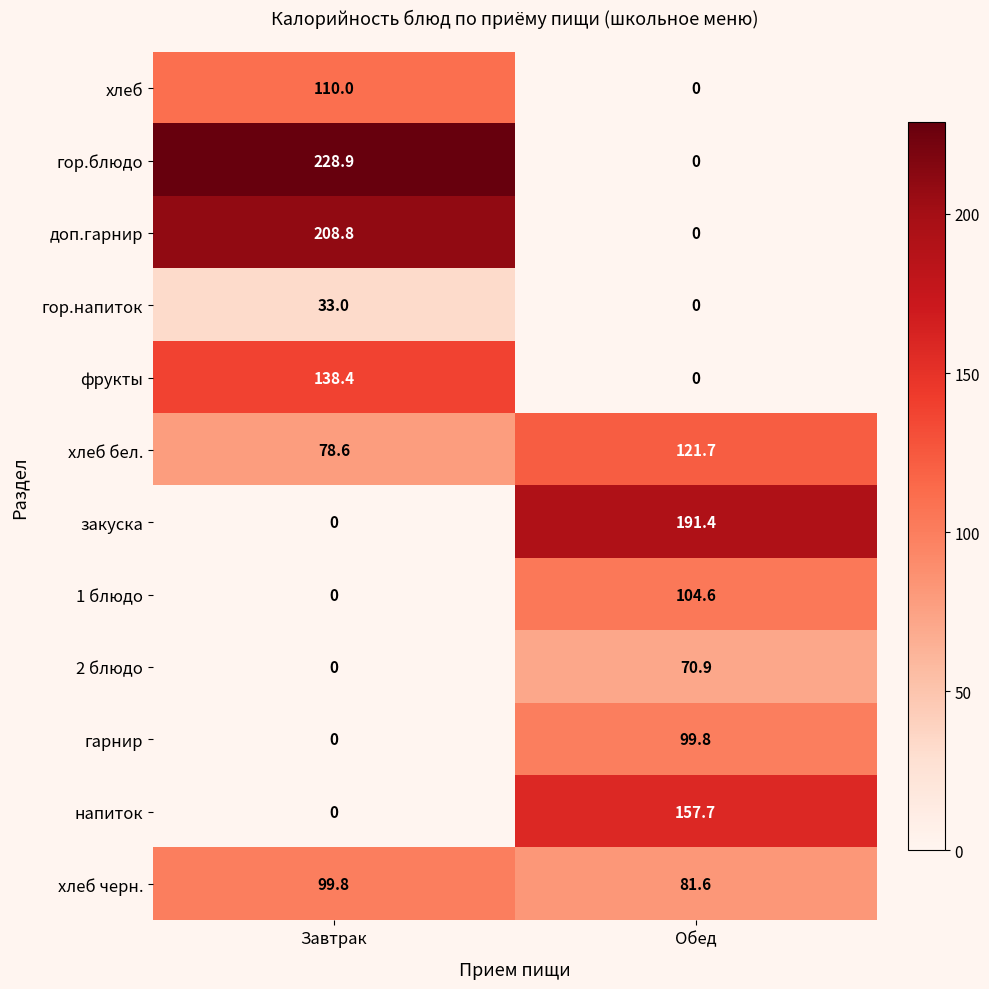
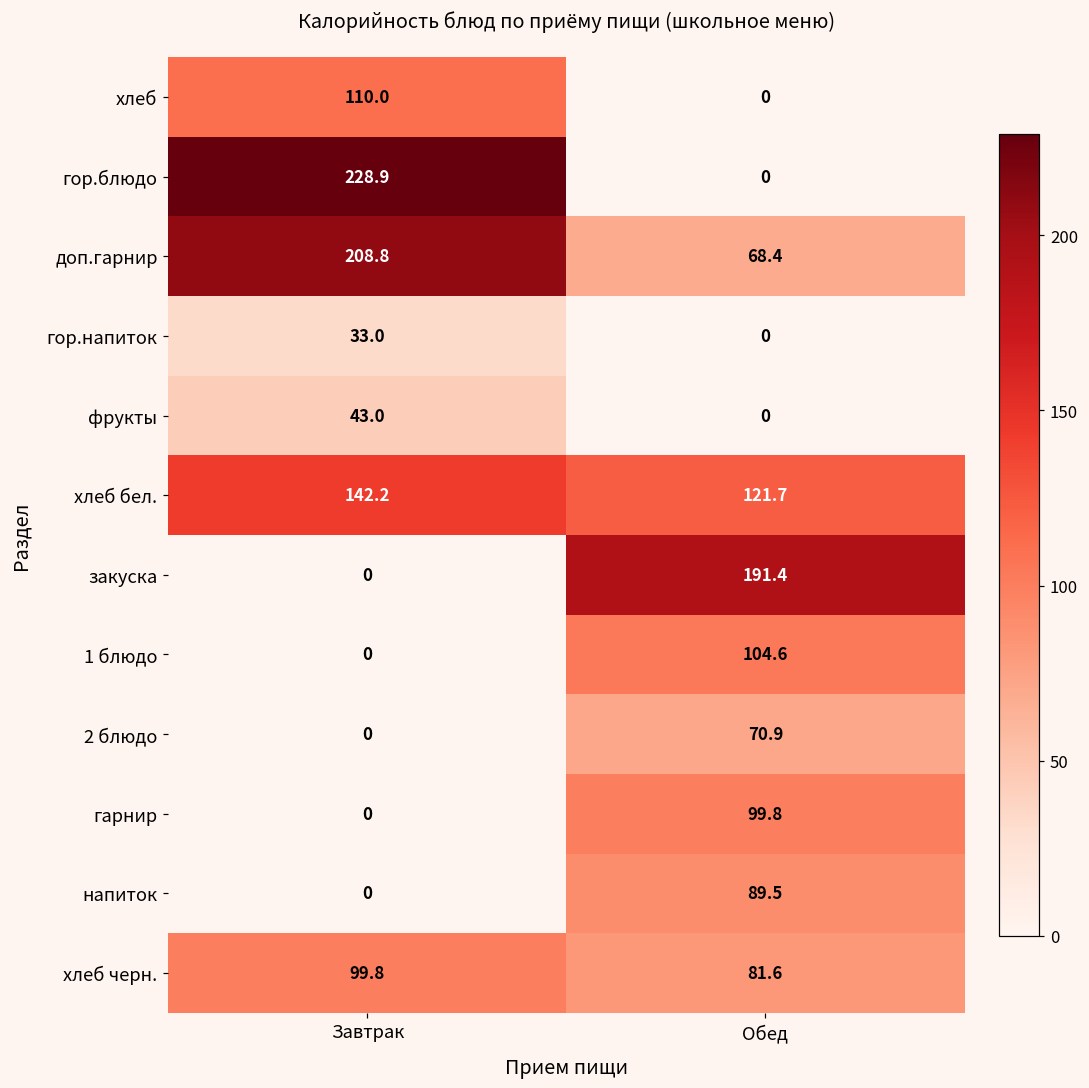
доп.гарнир, Обед: 0 -> 68.4
фрукты, Завтрак: 138.4 -> 43.0
хлеб бел., Завтрак: 78.6 -> 142.2
напиток, Обед: 157.7 -> 89.5
